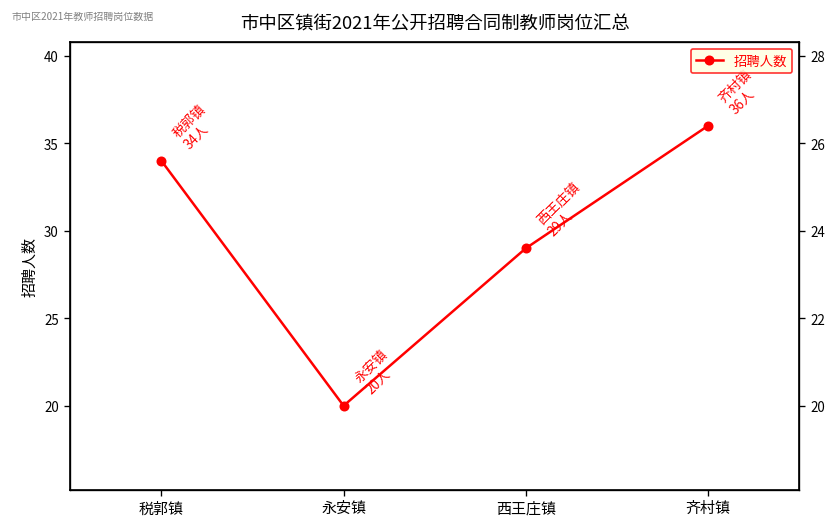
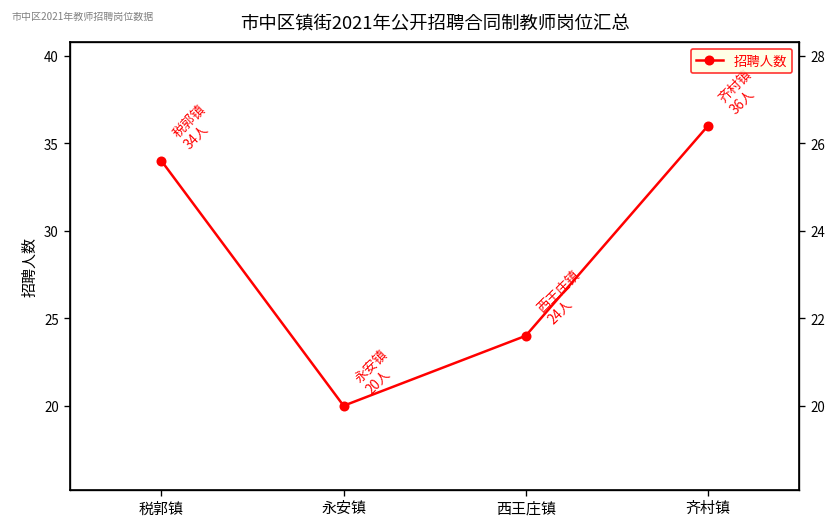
西王庄镇: 29人 -> 24人
